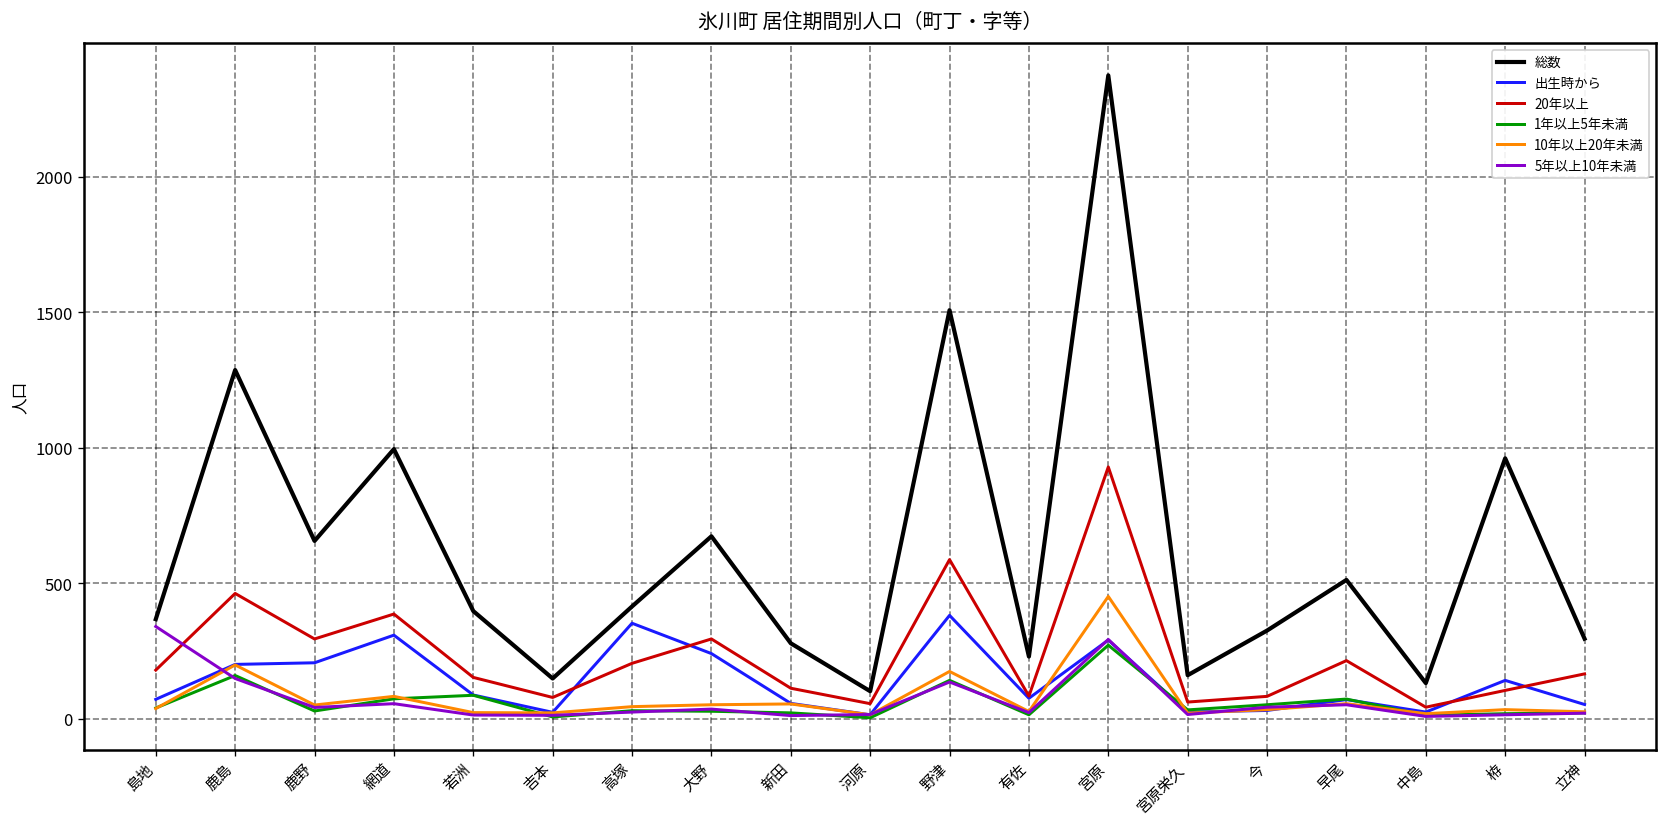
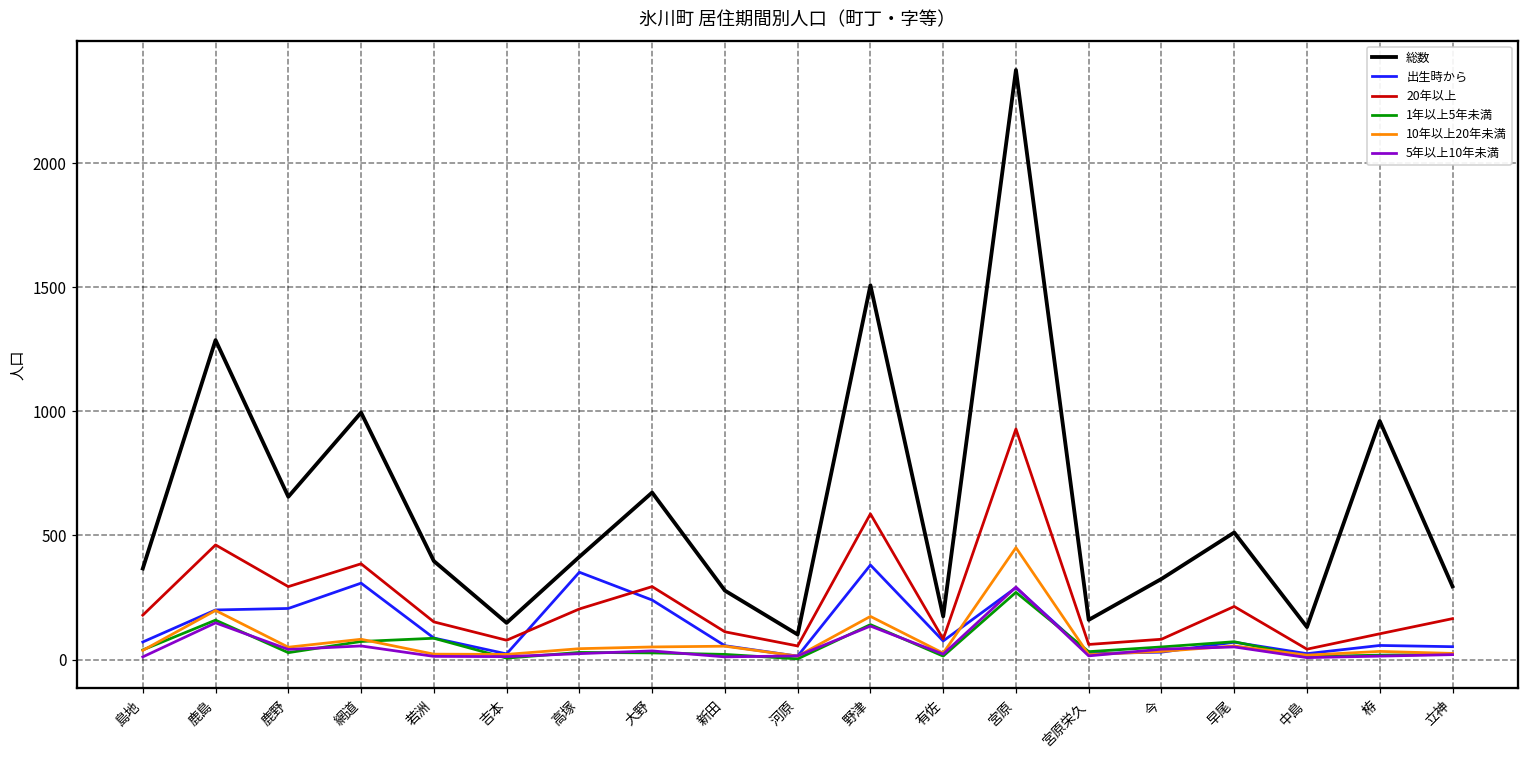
5年以上10年未満, 島地: 340 -> 10
総数, 有佐: 230 -> 170
出生時から, 栫: 140 -> 60
